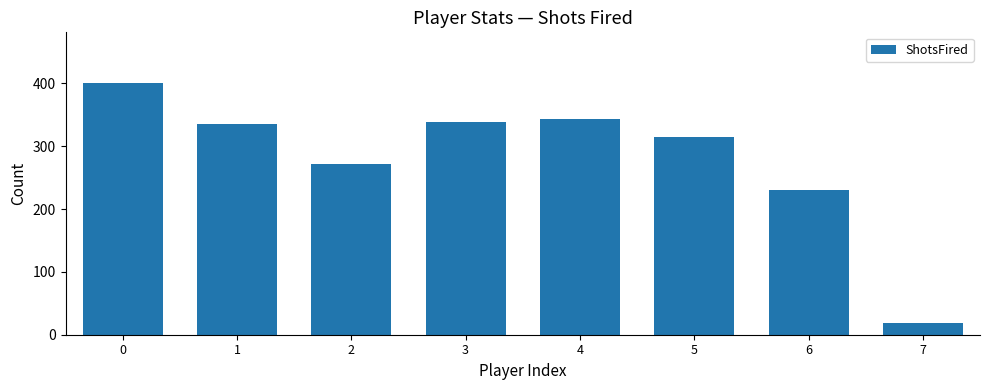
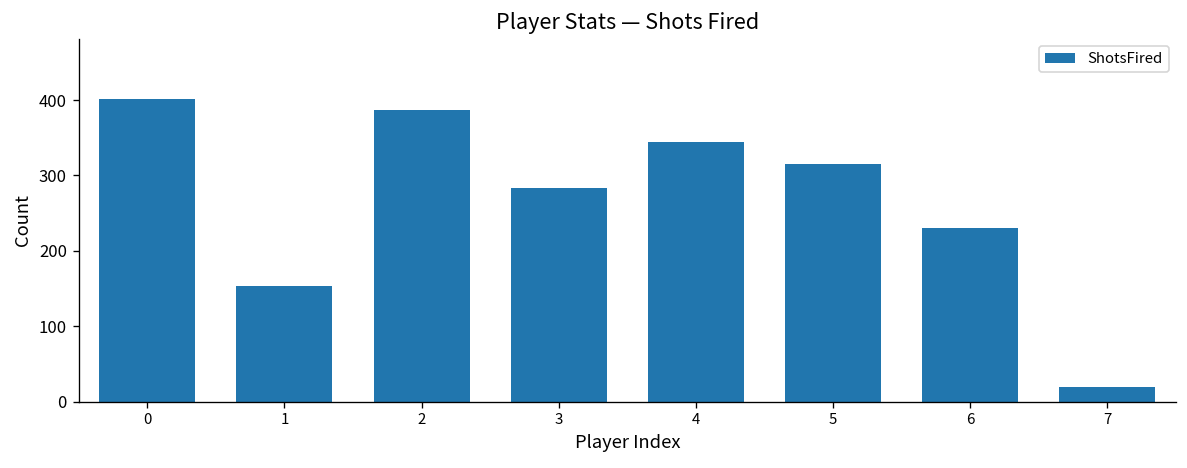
1: 340 -> 150
2: 270 -> 390
3: 340 -> 280
